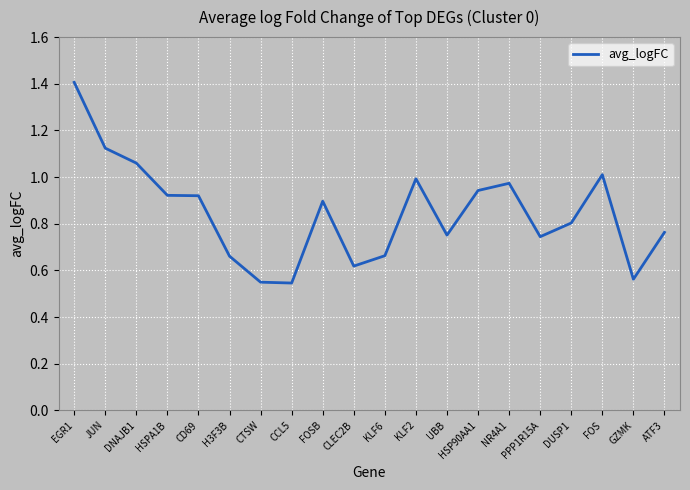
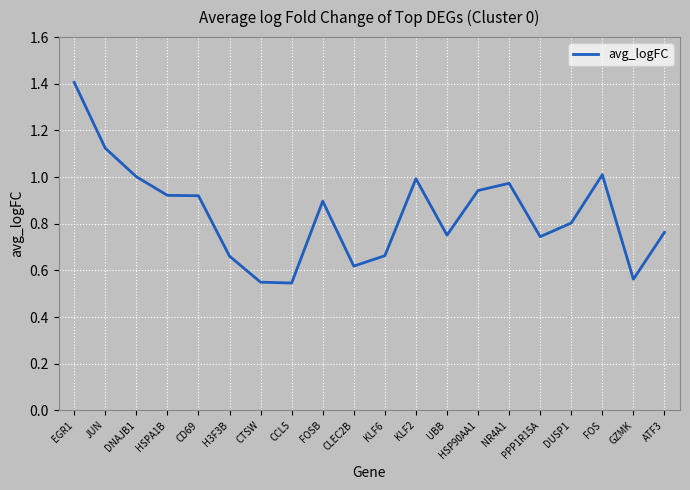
DNAJB1: 1.06 -> 1.00
